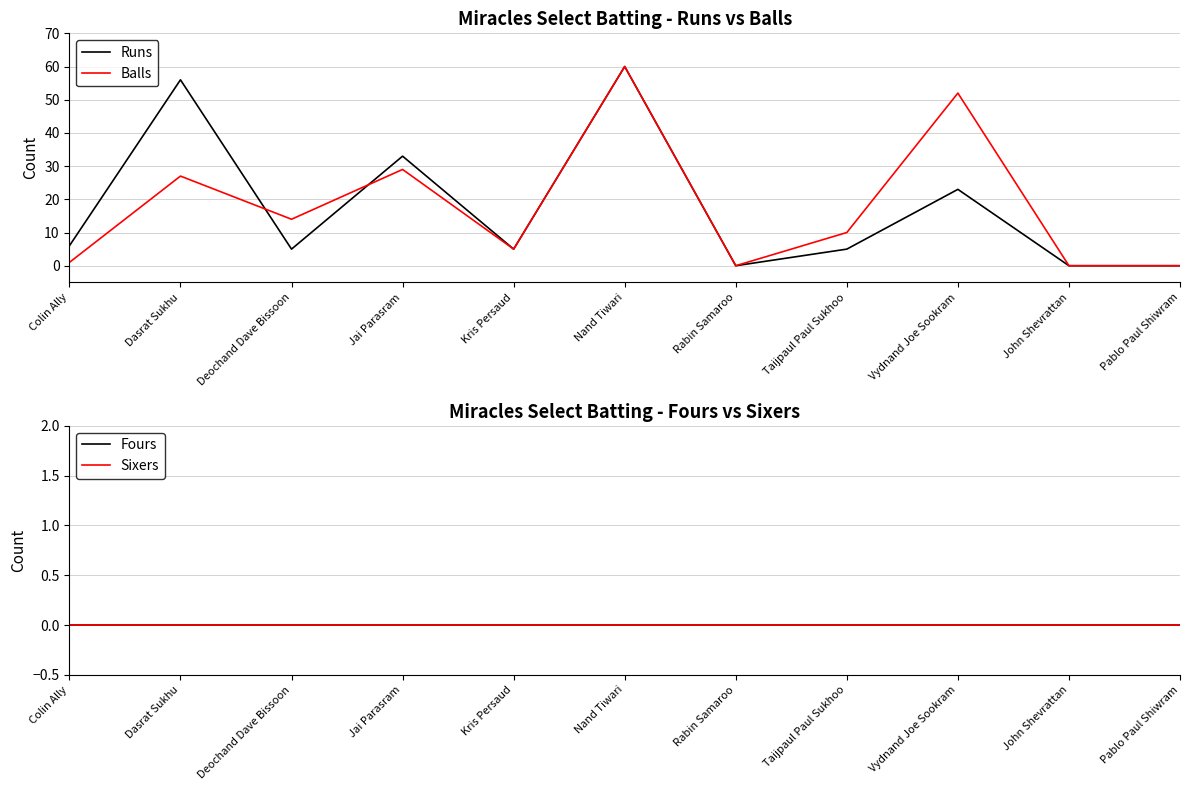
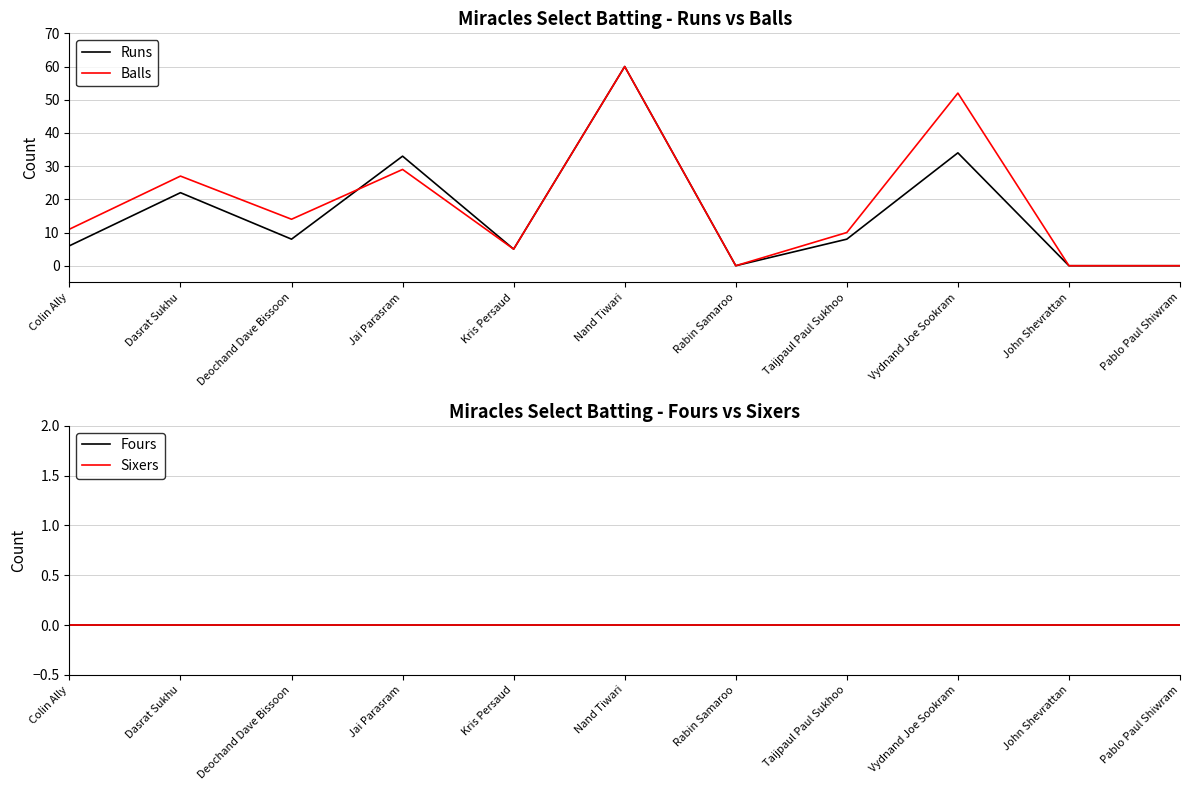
Miracles Select Batting - Runs vs Balls, Balls, Colin Ally: 1 -> 11
Miracles Select Batting - Runs vs Balls, Runs, Dasrat Sukhu: 56 -> 22
Miracles Select Batting - Runs vs Balls, Runs, Deochand Dave Bissoon: 5 -> 8
Miracles Select Batting - Runs vs Balls, Runs, Taijpaul Paul Sukhoo: 5 -> 8
Miracles Select Batting - Runs vs Balls, Runs, Vydnand Joe Sookram: 23 -> 34
